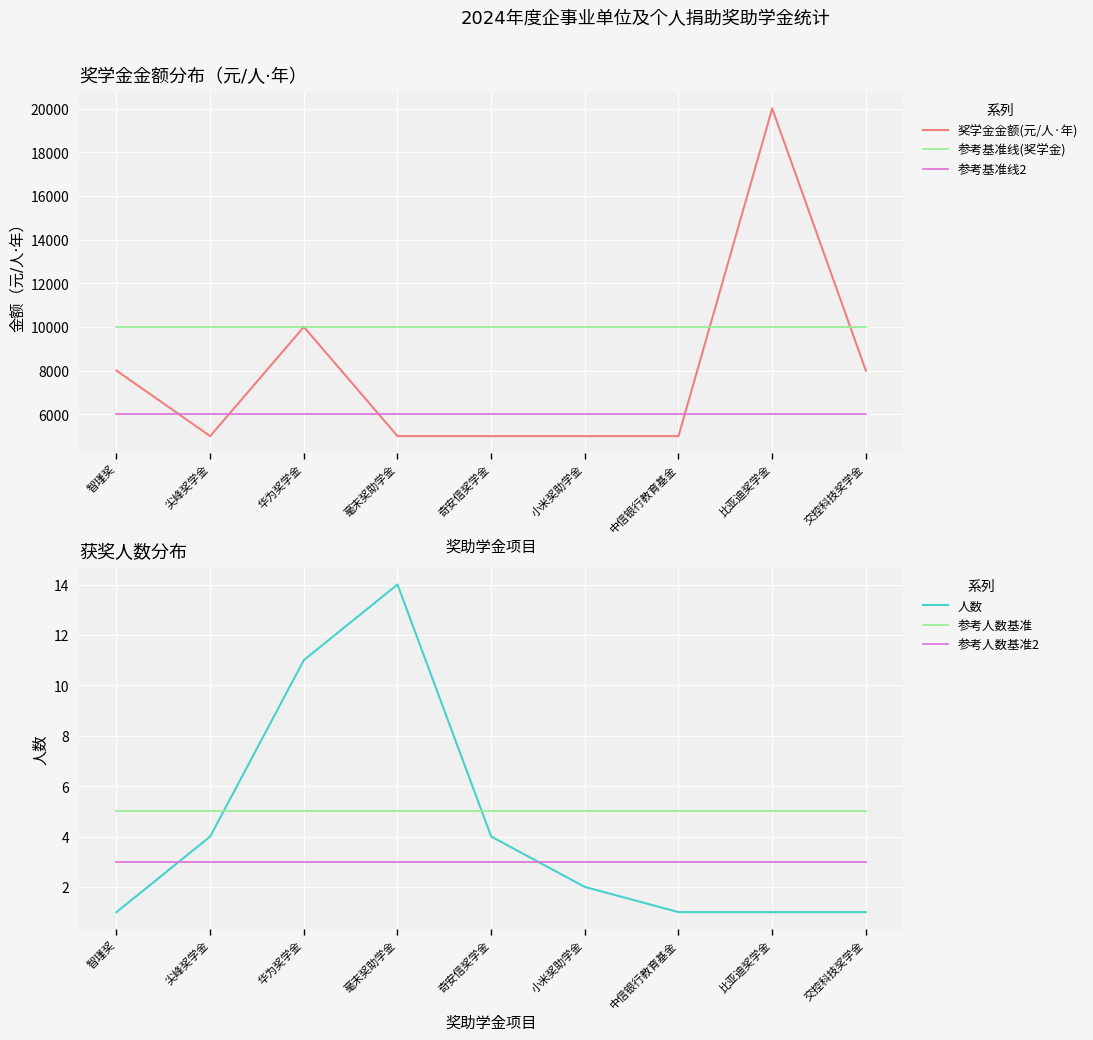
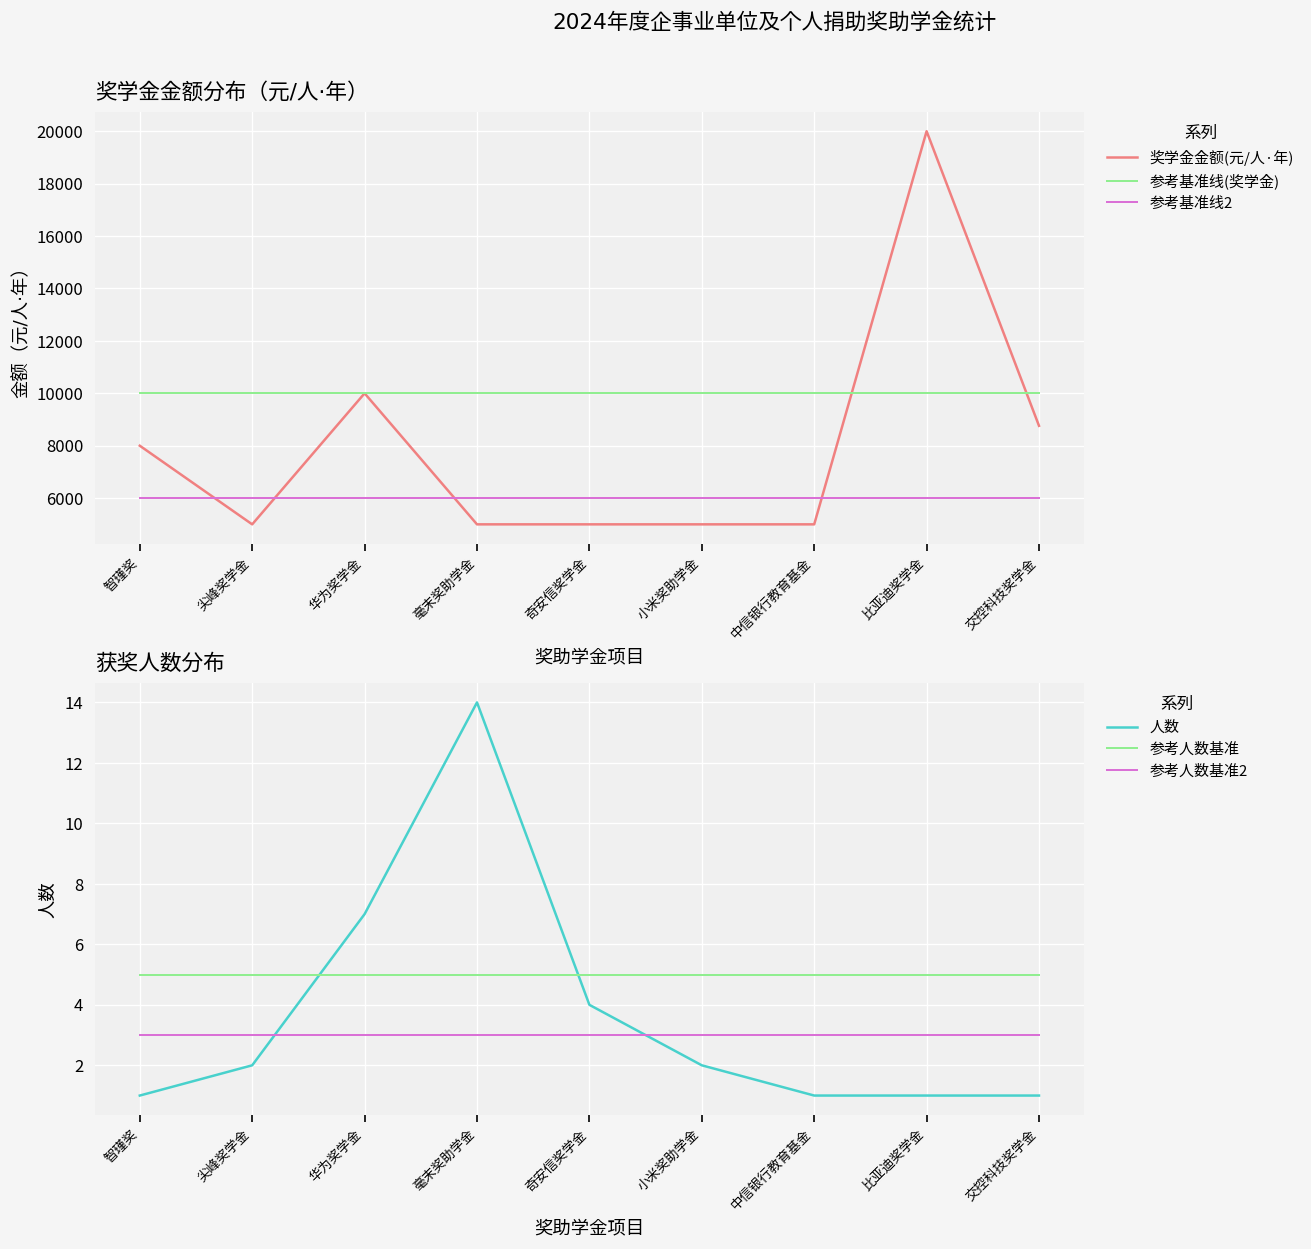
奖学金金额分布（元/人·年）, 奖学金金额(元/人·年), 交控科技奖学金: 8000 -> 8800
获奖人数分布, 人数, 尖峰奖学金: 4 -> 2
获奖人数分布, 人数, 华为奖学金: 11 -> 7
